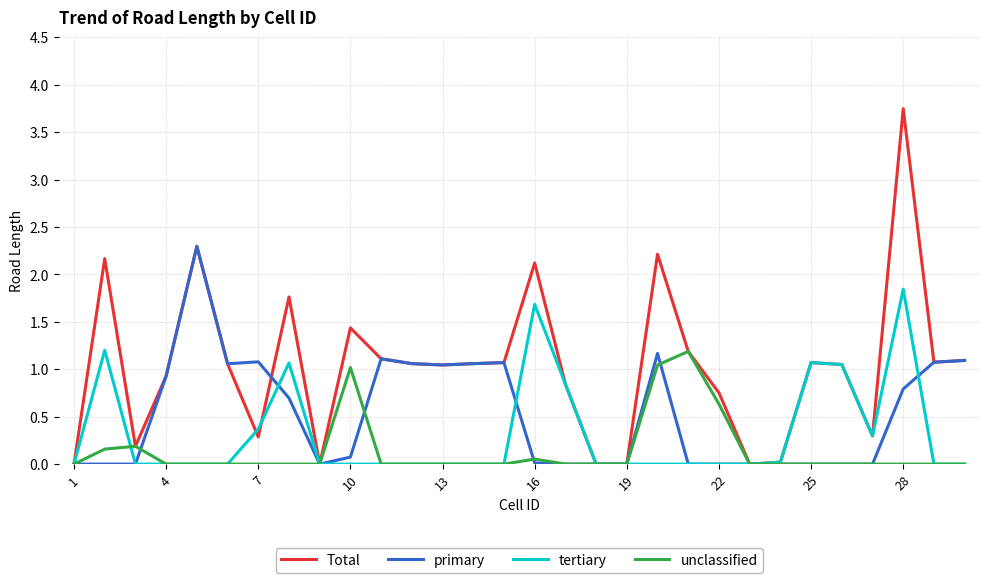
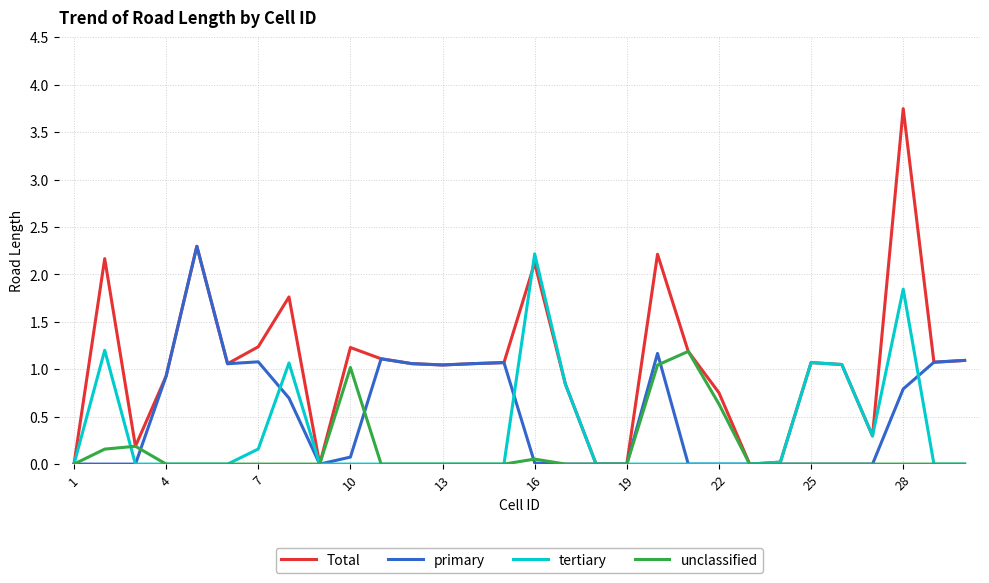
Total, 7: 0.3 -> 1.2
tertiary, 7: 0.4 -> 0.2
Total, 10: 1.4 -> 1.2
tertiary, 16: 1.7 -> 2.2
